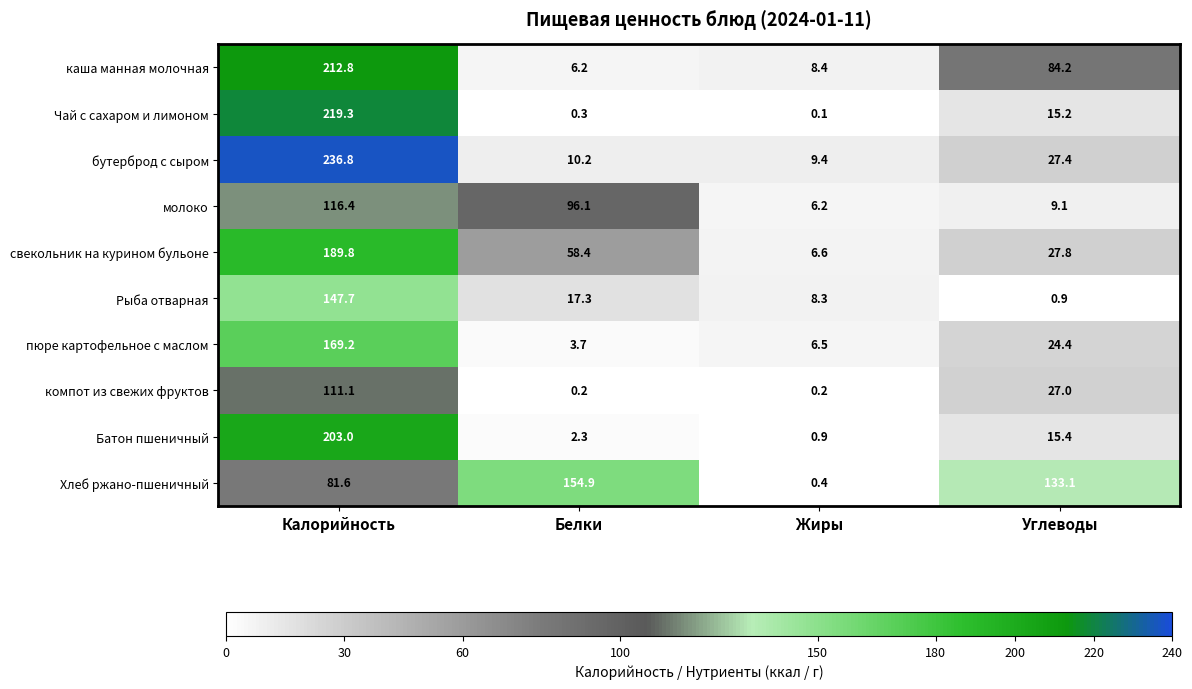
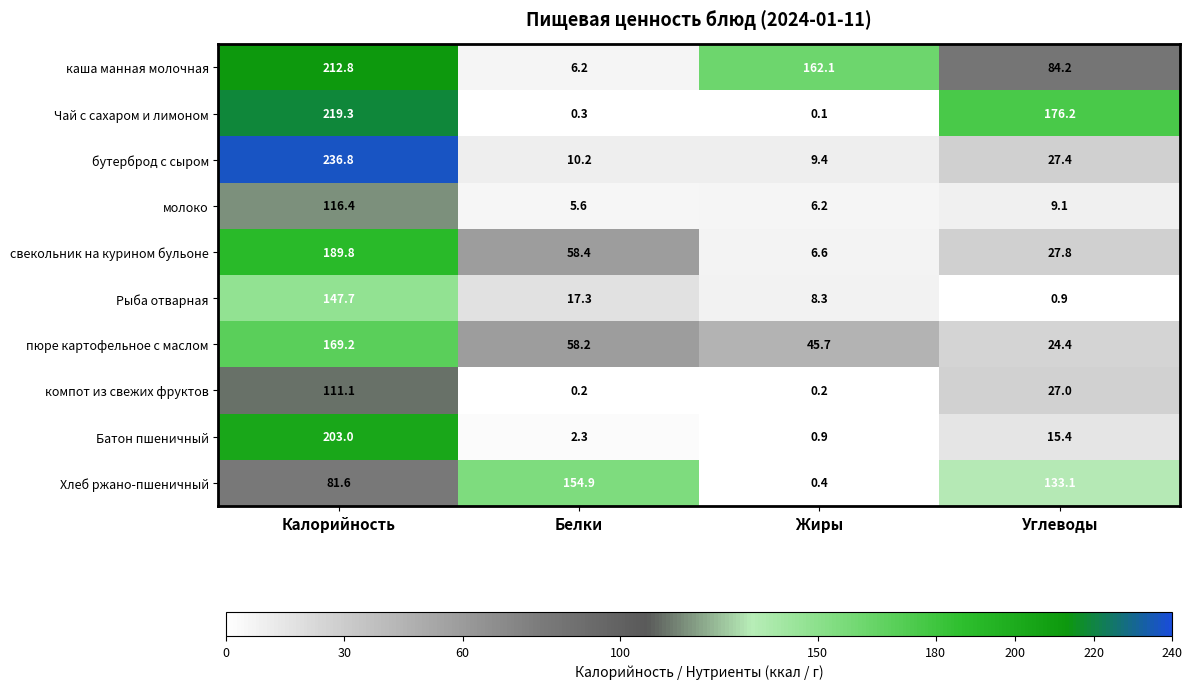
каша манная молочная, Жиры: 8.4 -> 162.1
Чай с сахаром и лимоном, Углеводы: 15.2 -> 176.2
молоко, Белки: 96.1 -> 5.6
пюре картофельное с маслом, Белки: 3.7 -> 58.2
пюре картофельное с маслом, Жиры: 6.5 -> 45.7
